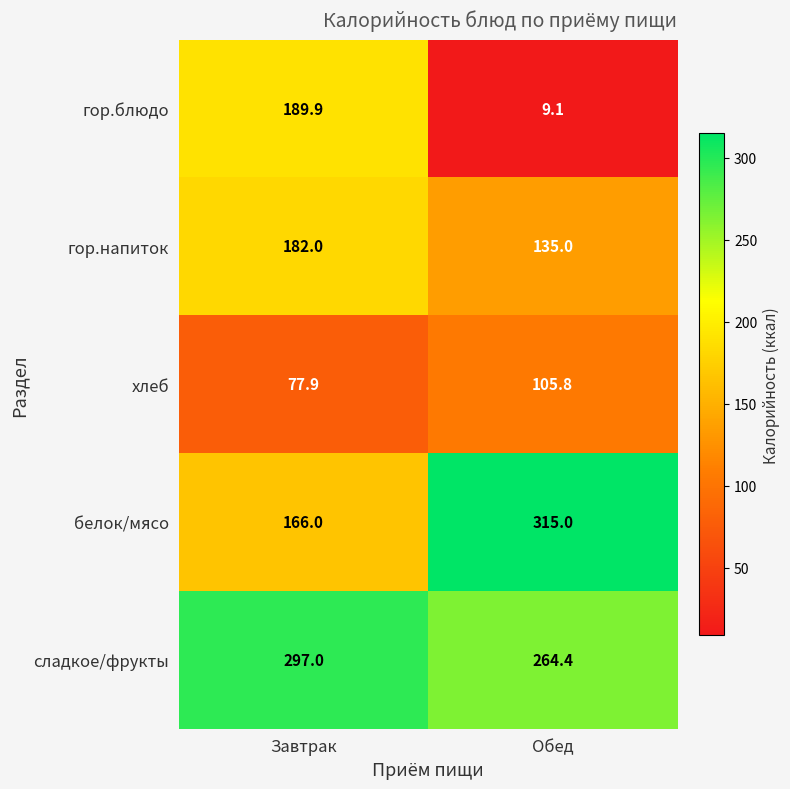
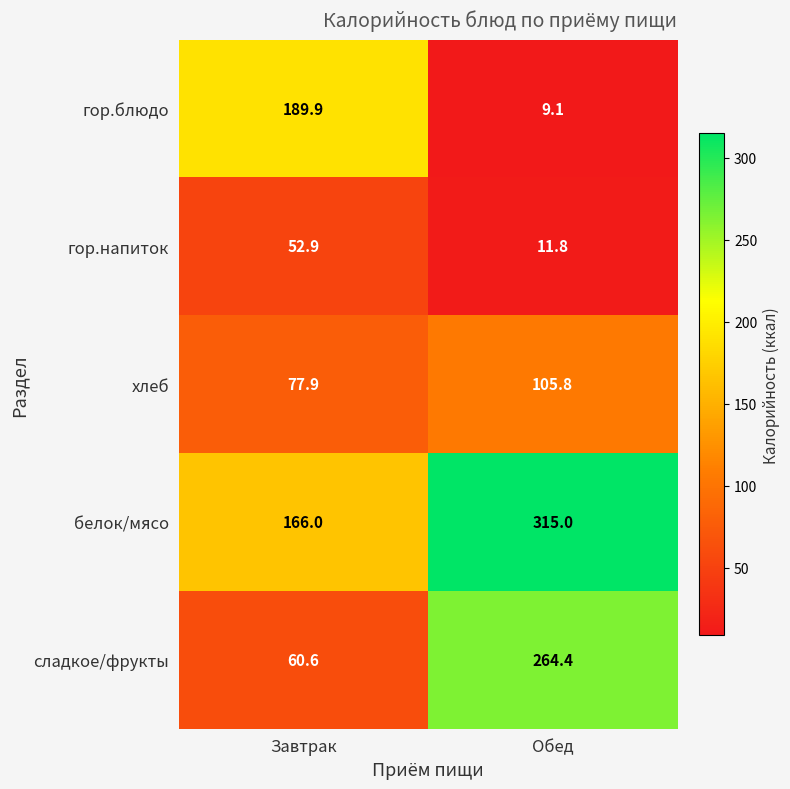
гор.напиток, Завтрак: 182.0 -> 52.9
гор.напиток, Обед: 135.0 -> 11.8
сладкое/фрукты, Завтрак: 297.0 -> 60.6
